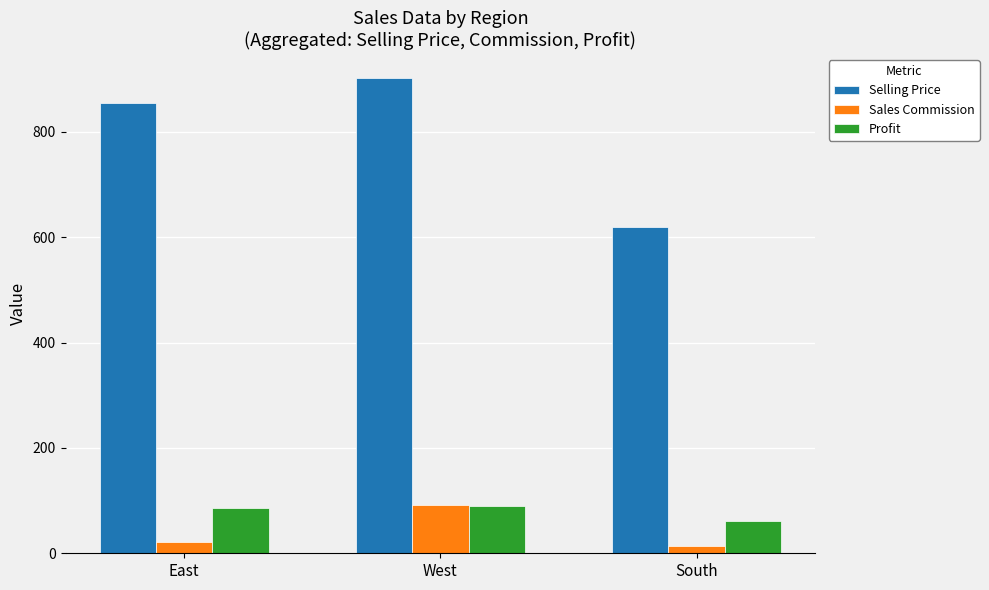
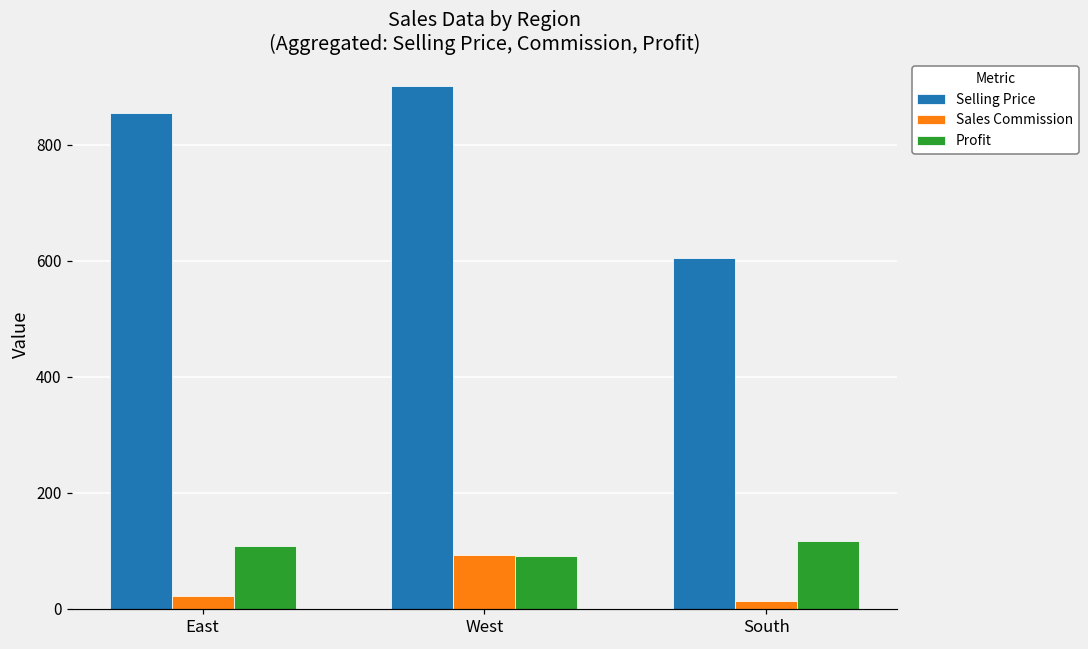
Profit, East: 90 -> 110
Selling Price, South: 620 -> 600
Profit, South: 60 -> 120
